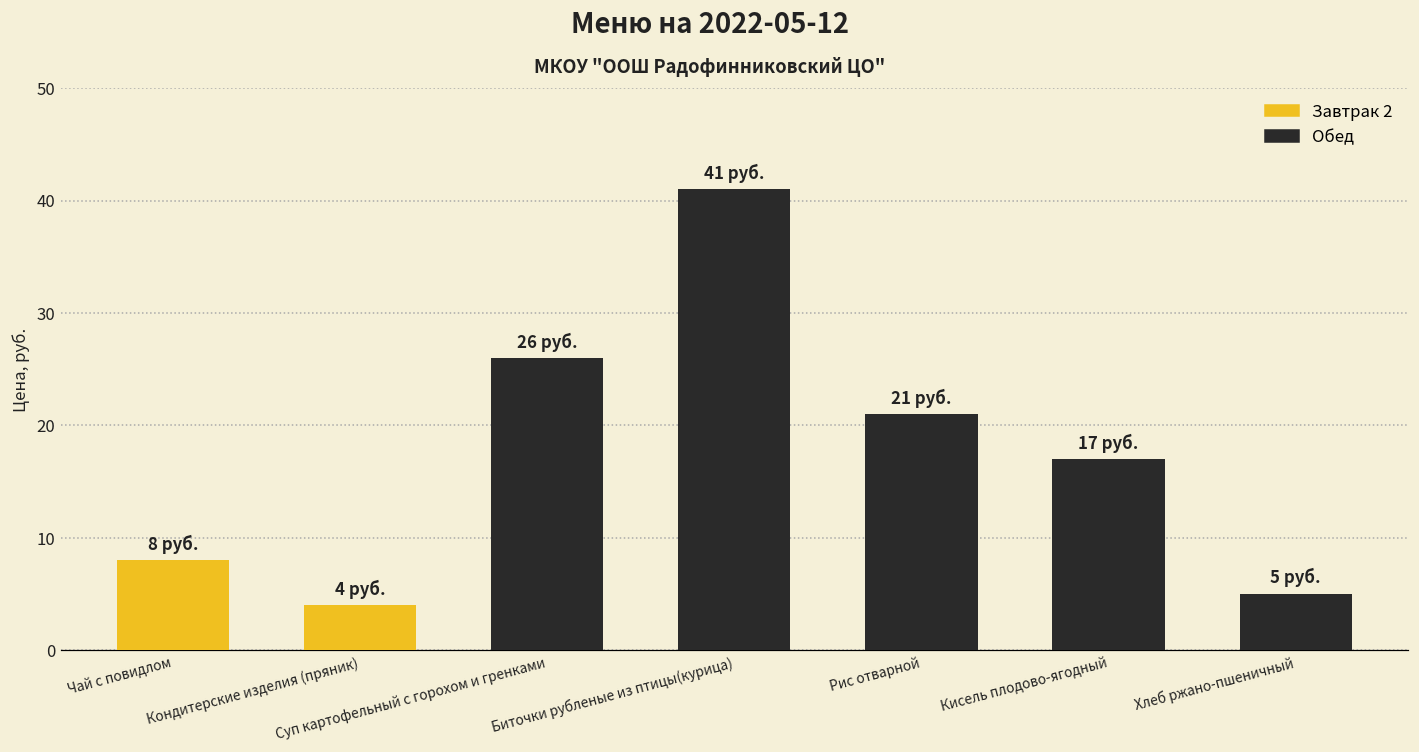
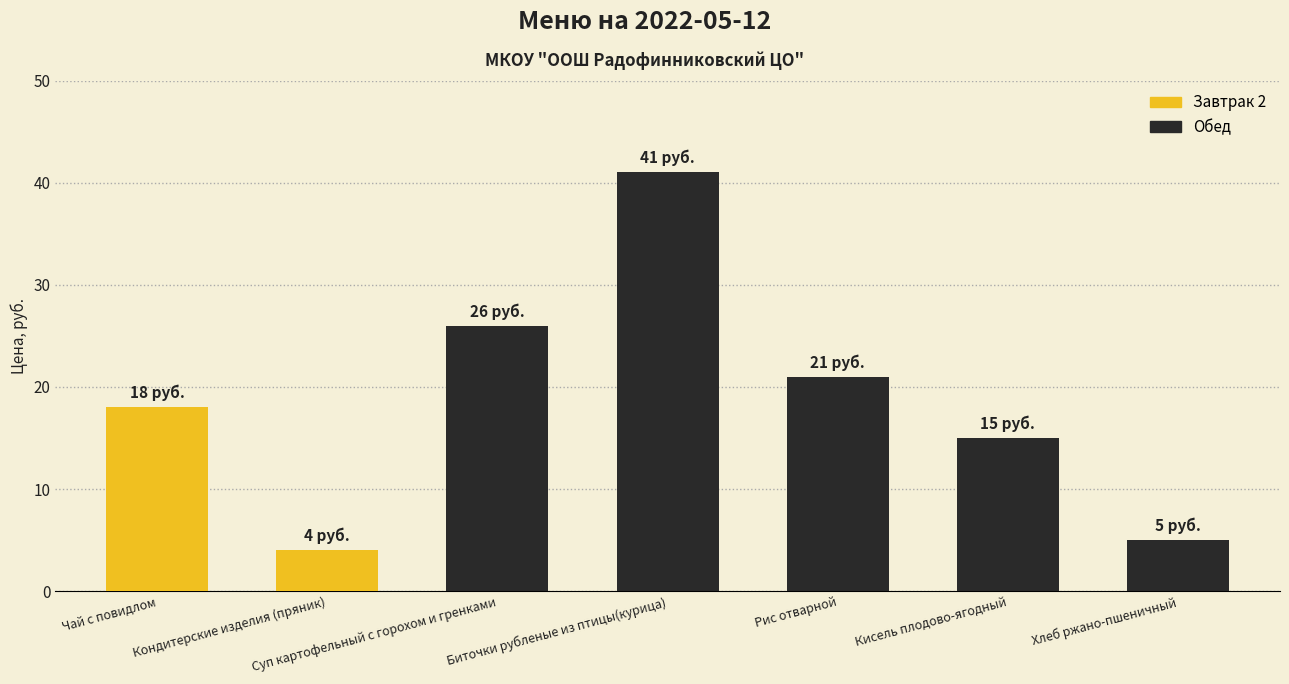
Завтрак 2, Чай с повидлом: 8 -> 18
Обед, Кисель плодово-ягодный: 17 -> 15
